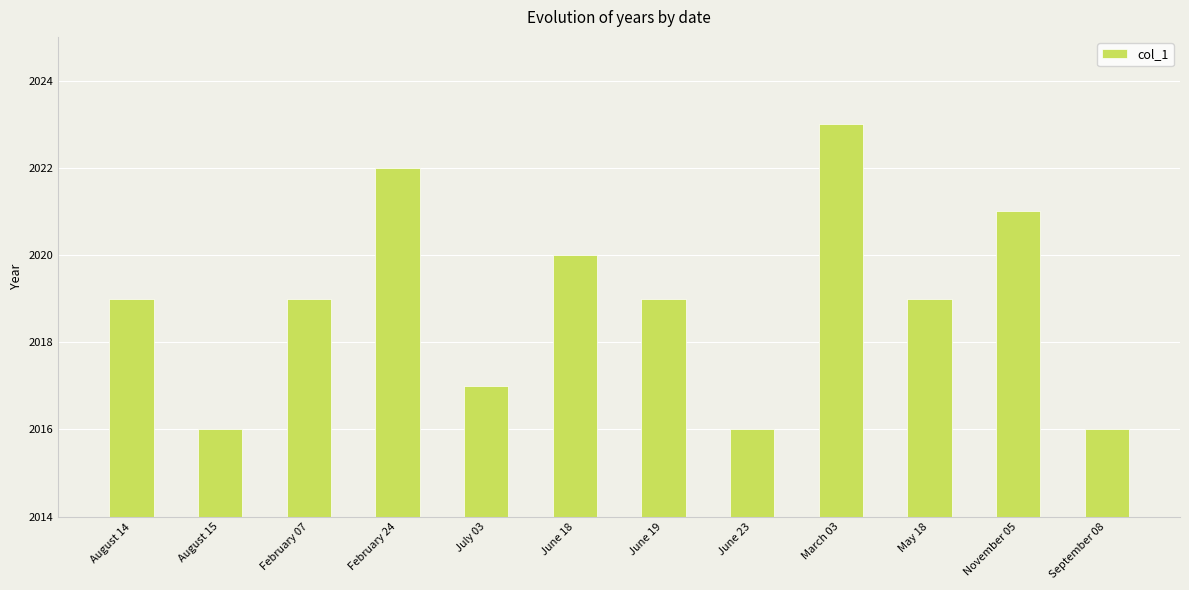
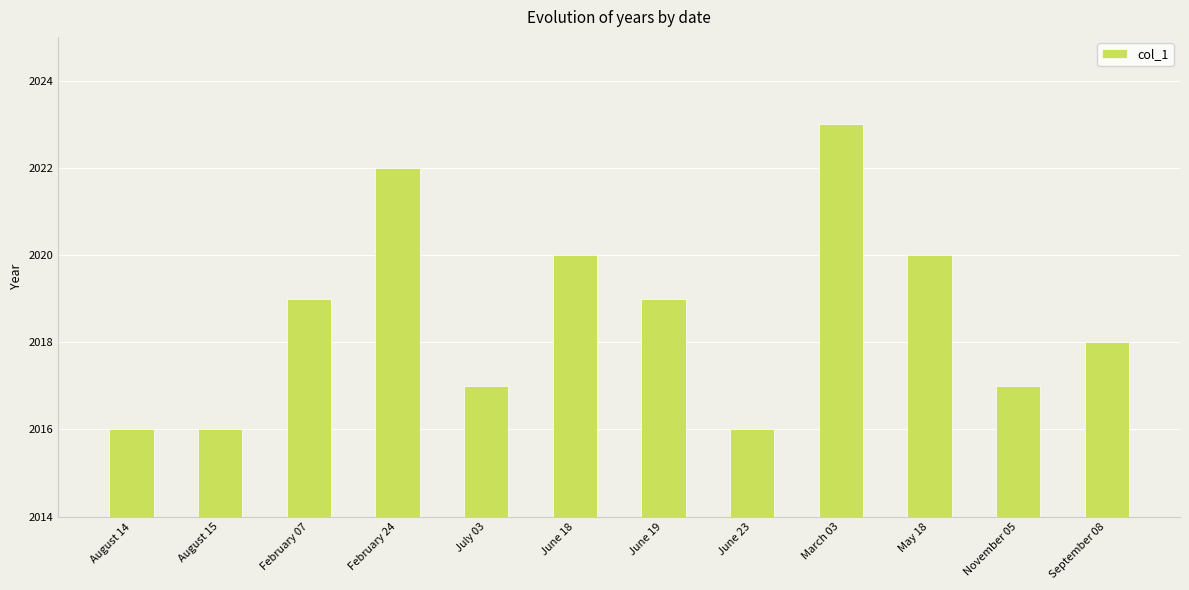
August 14: 2019 -> 2016
May 18: 2019 -> 2020
November 05: 2021 -> 2017
September 08: 2016 -> 2018
